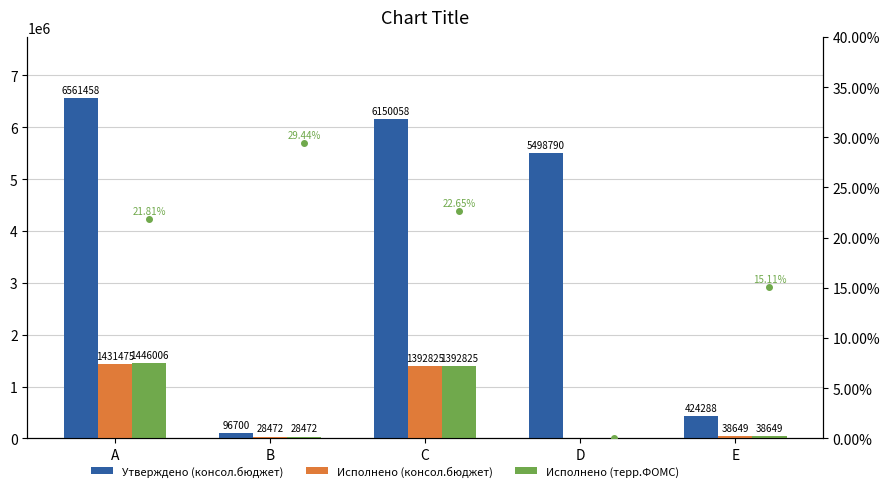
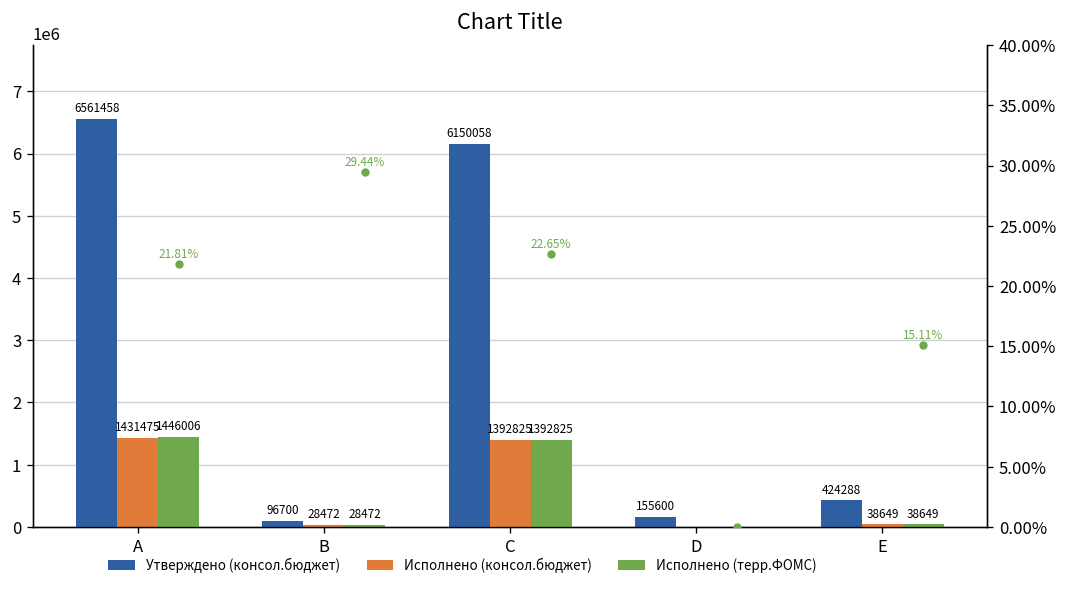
Утверждено (консол.бюджет), D: 5498790 -> 155600
